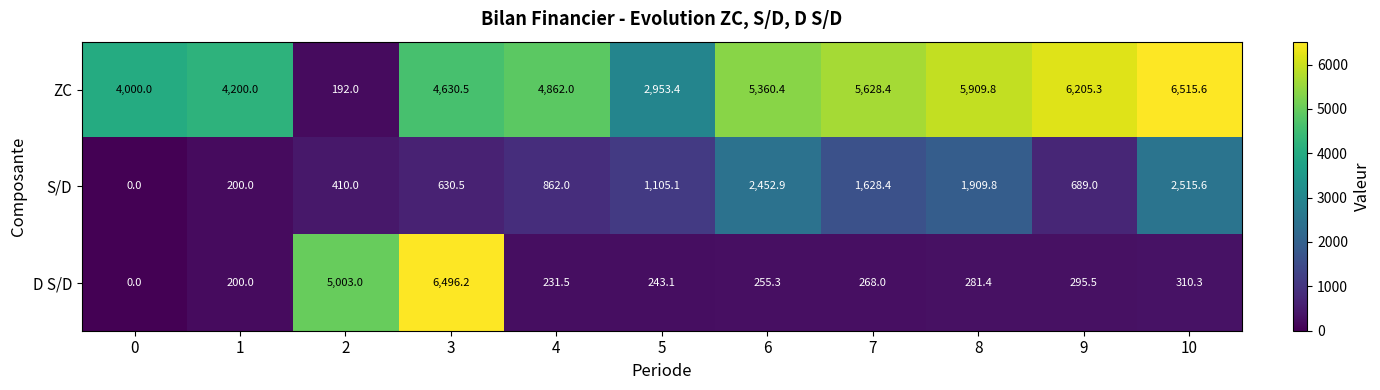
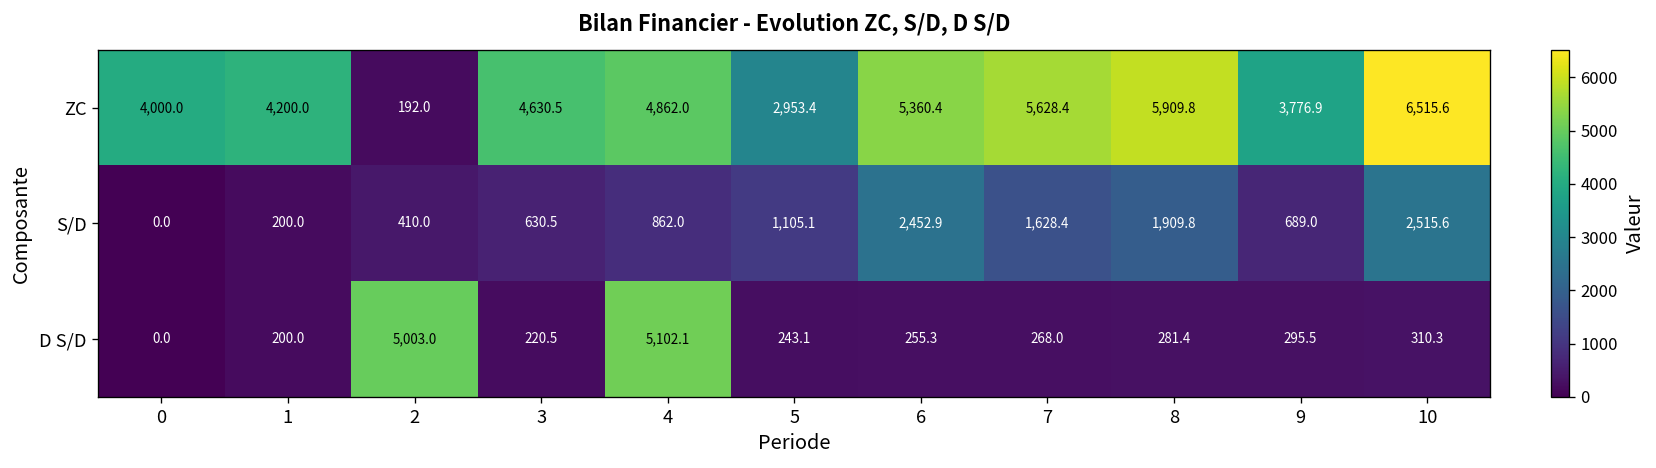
ZC, 9: 6,205.3 -> 3,776.9
D S/D, 3: 6,496.2 -> 220.5
D S/D, 4: 231.5 -> 5,102.1
